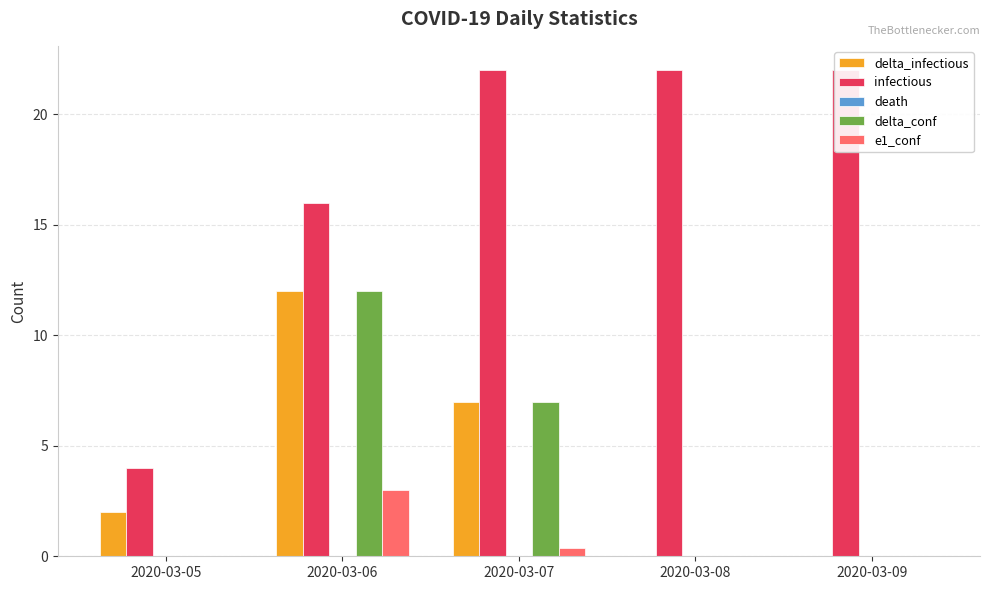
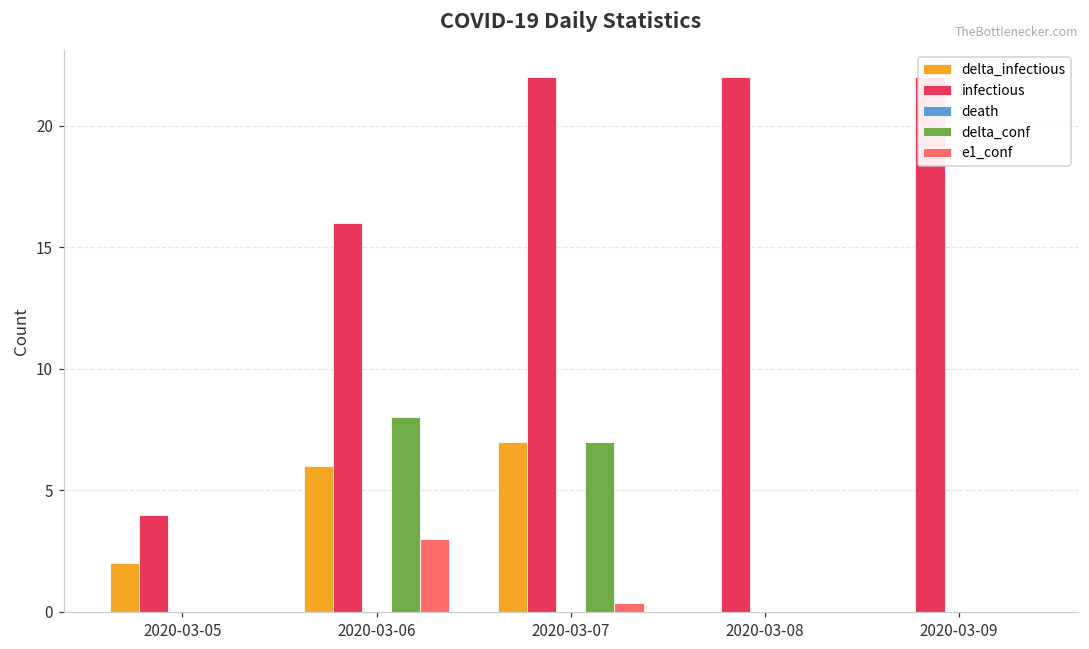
delta_infectious, 2020-03-06: 12 -> 6
delta_conf, 2020-03-06: 12 -> 8
